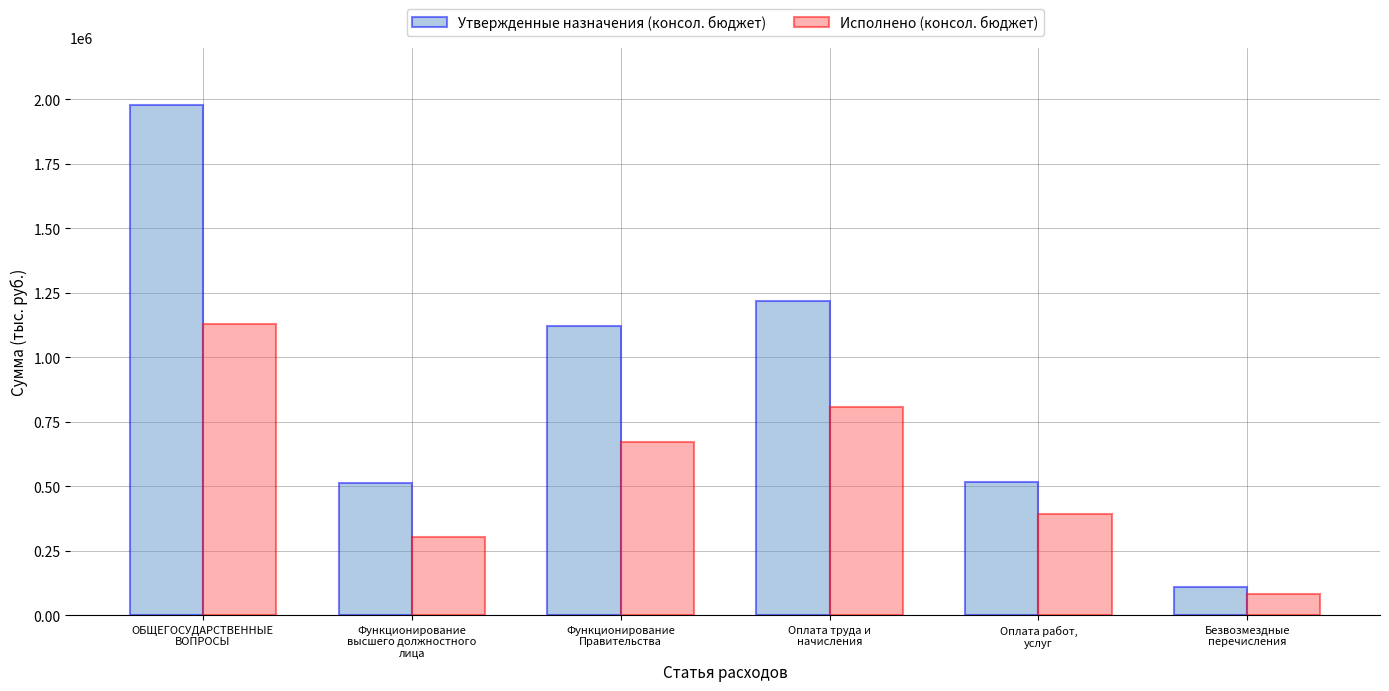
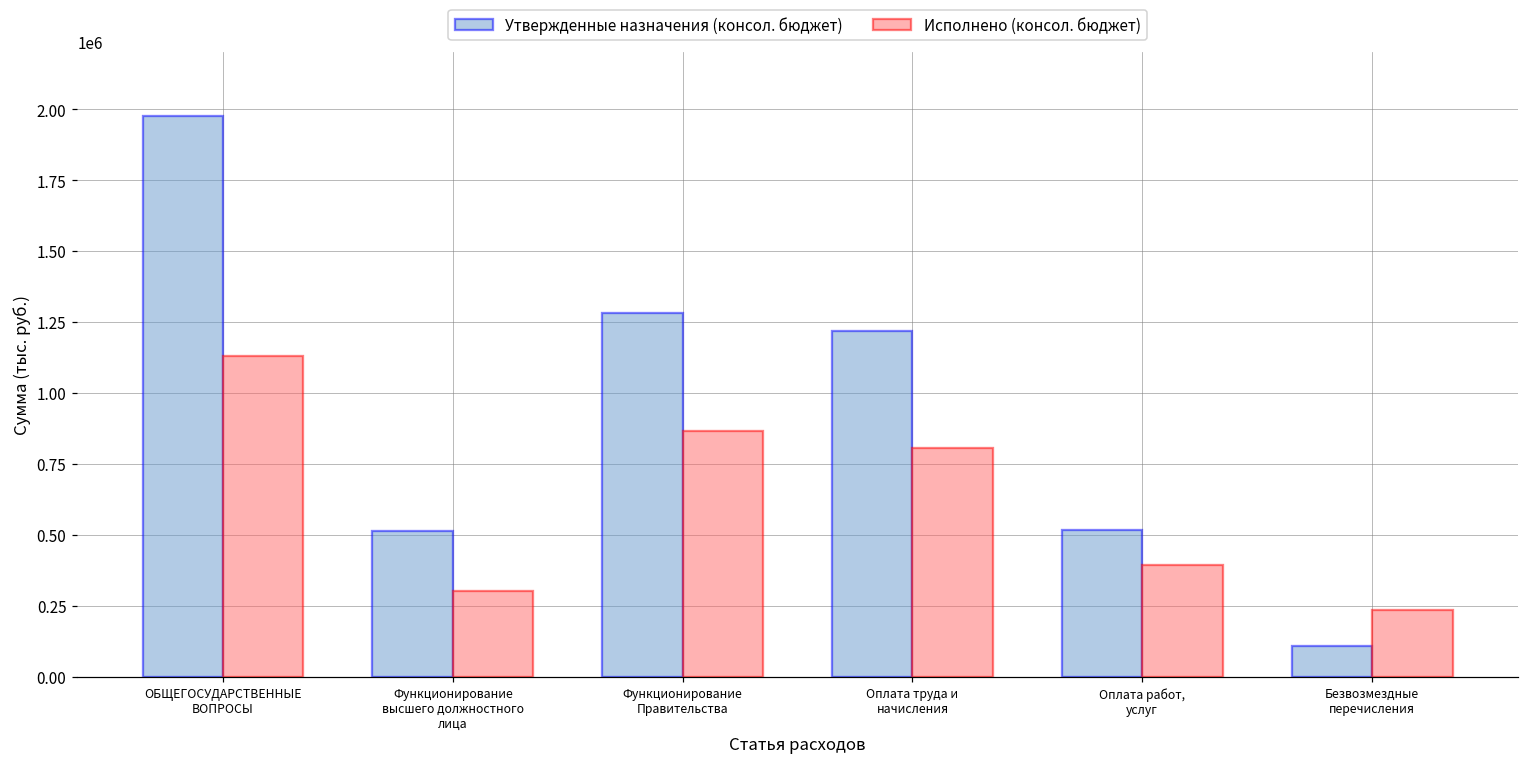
Утвержденные назначения (консол. бюджет), Функционирование Правительства: 1120000 -> 1280000
Исполнено (консол. бюджет), Функционирование Правительства: 670000 -> 870000
Исполнено (консол. бюджет), Безвозмездные перечисления: 80000 -> 230000
